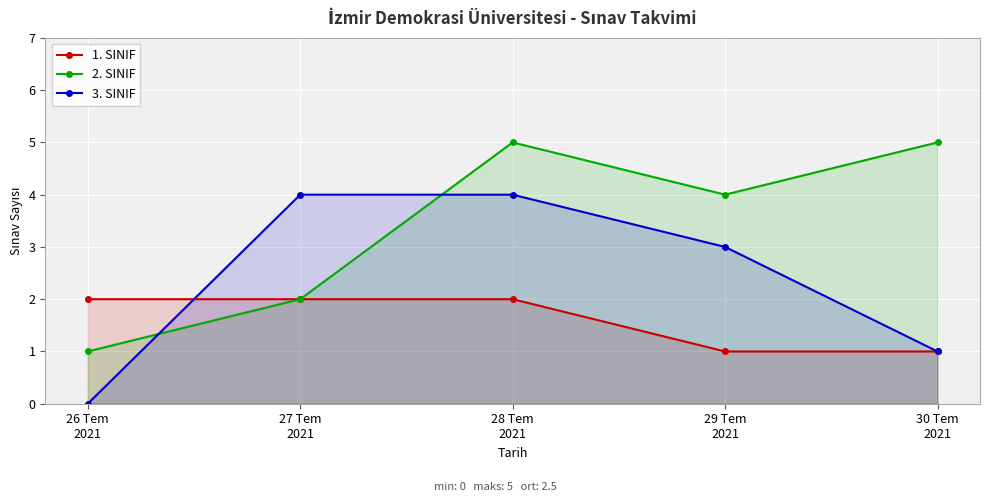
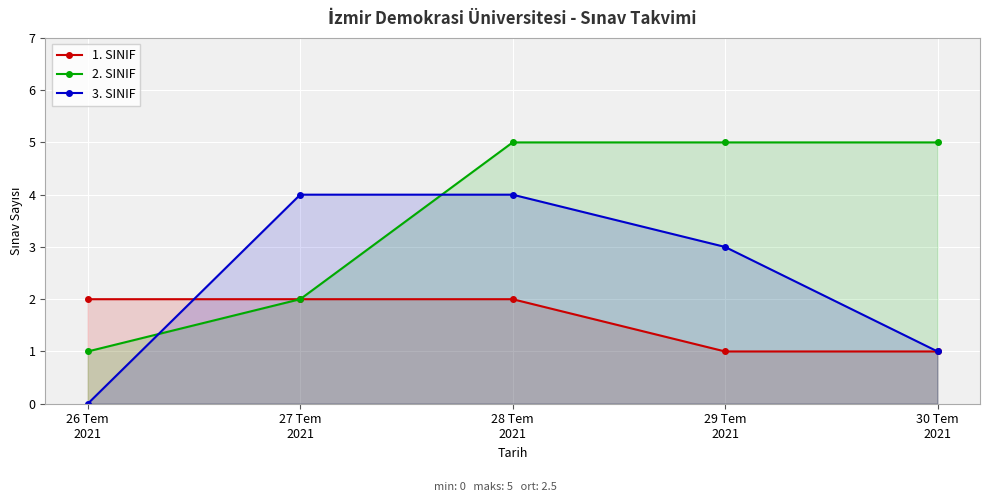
2. SINIF, 29 Tem 2021: 4 -> 5
